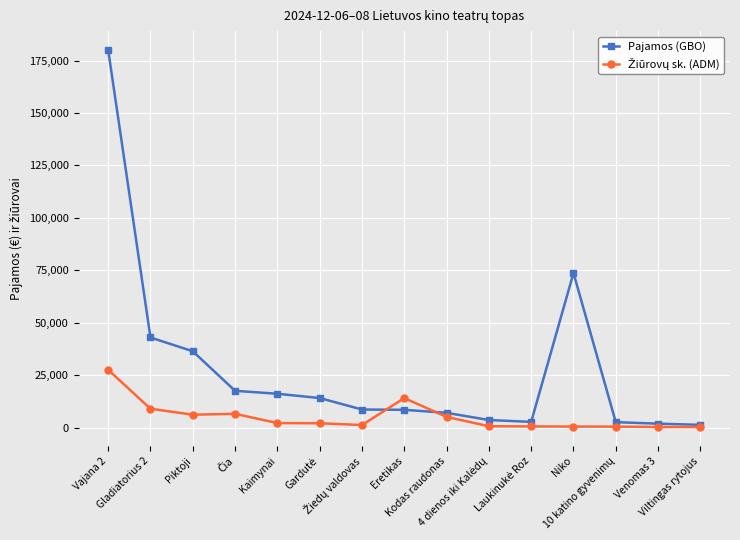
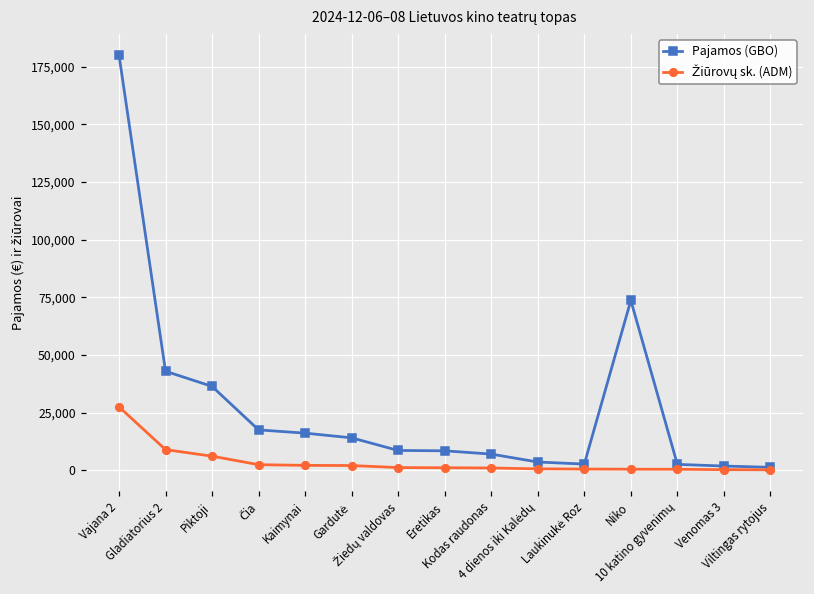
Žiūrovų sk. (ADM), Čia: 7,000 -> 2,000
Žiūrovų sk. (ADM), Eretikas: 14,000 -> 1,000
Žiūrovų sk. (ADM), Kodas raudonas: 5,000 -> 1,000
